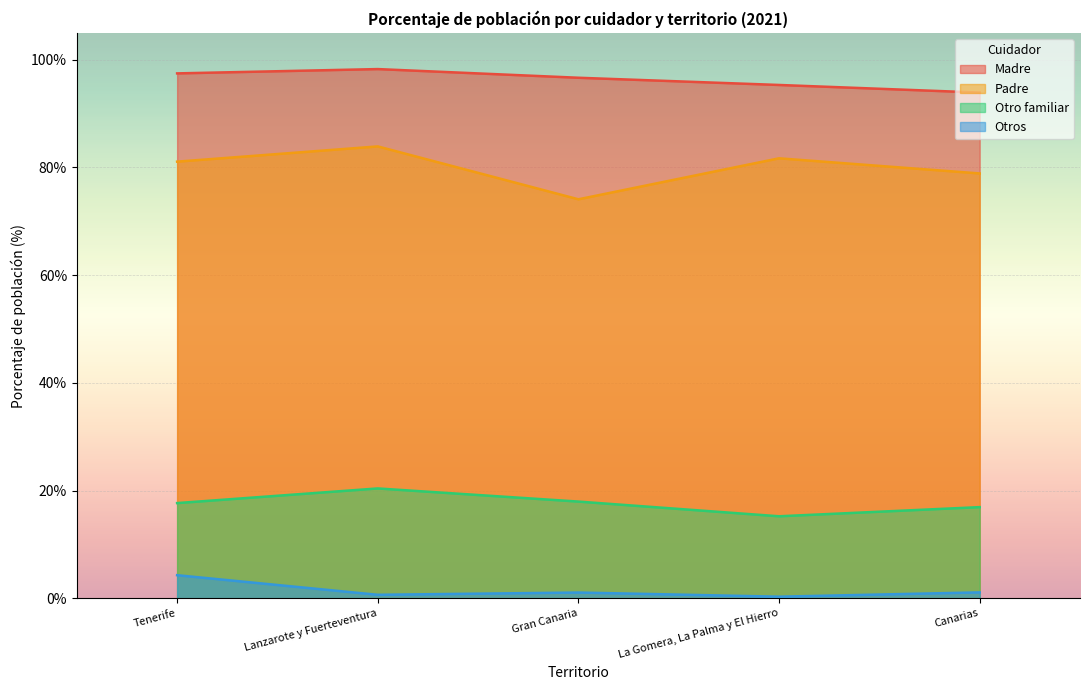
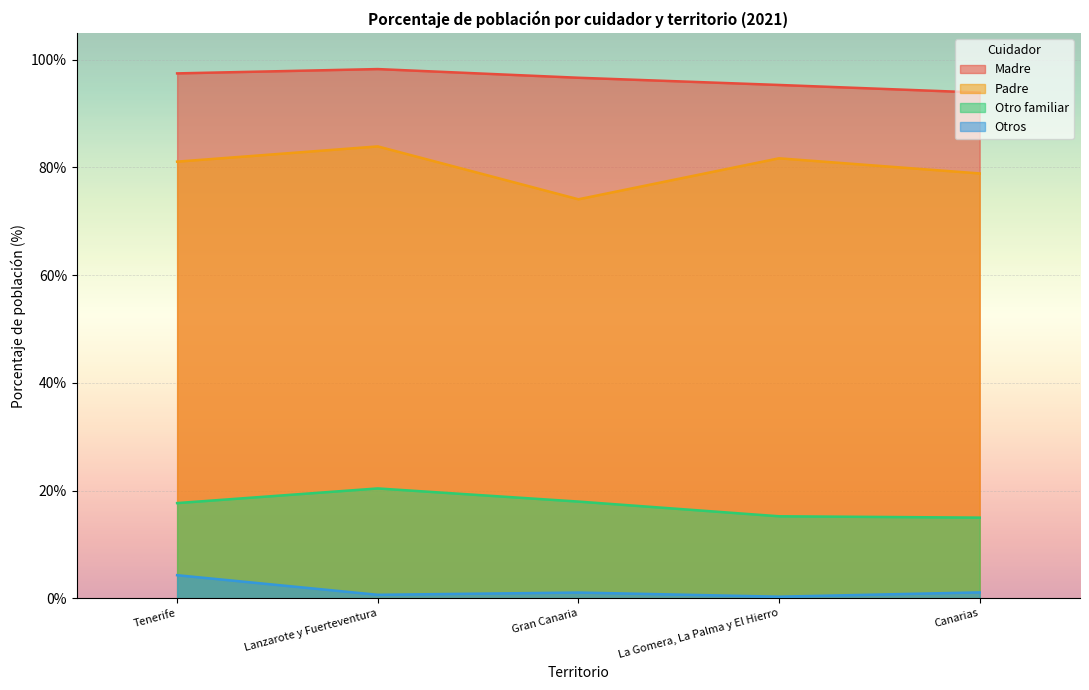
Otro familiar, Canarias: 17% -> 15%
